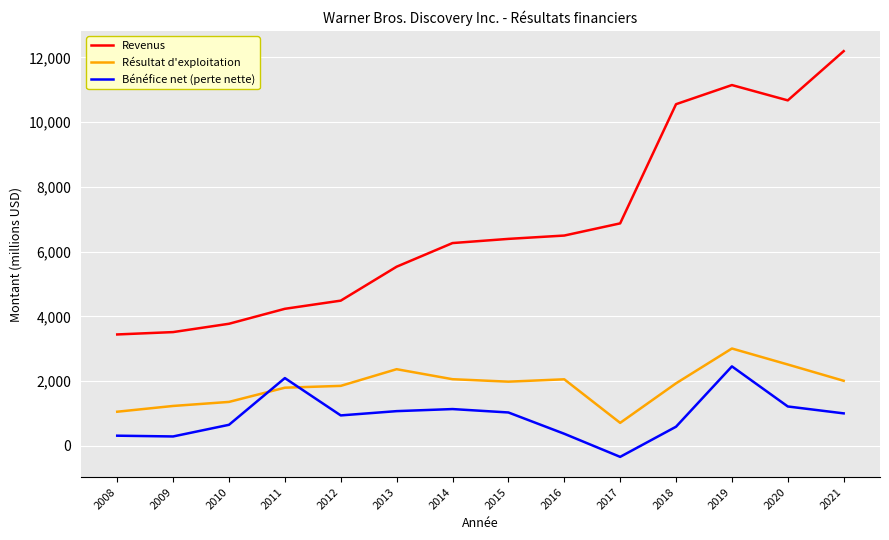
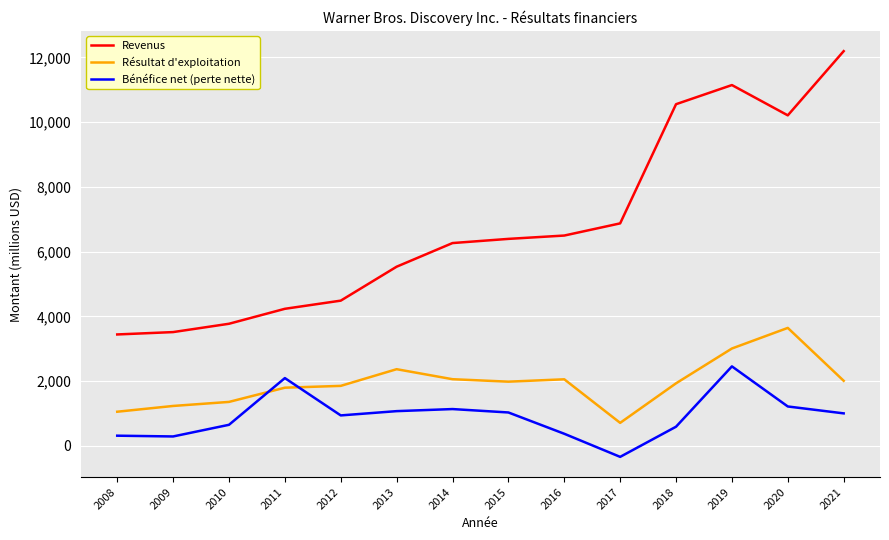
Revenus, 2020: 10,700 -> 10,200
Résultat d'exploitation, 2020: 2,500 -> 3,600
